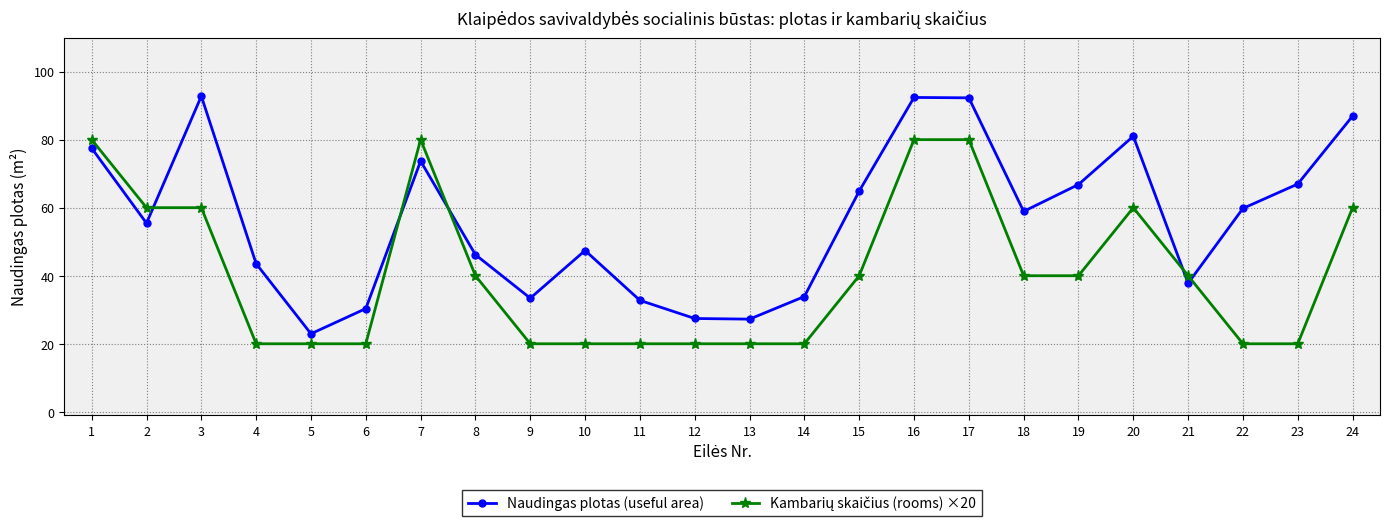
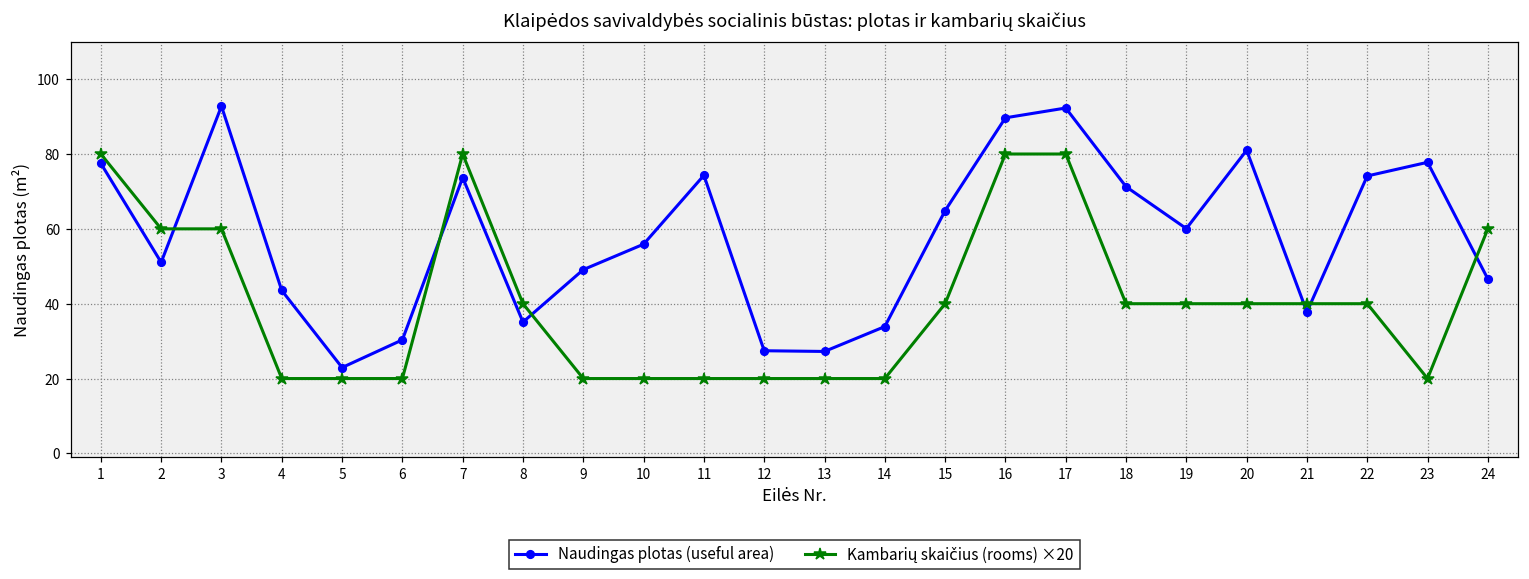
Naudingas plotas (useful area), 2: 55 -> 51
Naudingas plotas (useful area), 8: 46 -> 35
Naudingas plotas (useful area), 9: 33 -> 49
Naudingas plotas (useful area), 10: 47 -> 56
Naudingas plotas (useful area), 11: 33 -> 74
Naudingas plotas (useful area), 16: 92 -> 90
Naudingas plotas (useful area), 18: 59 -> 71
Naudingas plotas (useful area), 19: 67 -> 60
Kambarių skaičius (rooms) ×20, 20: 60 -> 40
Naudingas plotas (useful area), 22: 60 -> 74
Kambarių skaičius (rooms) ×20, 22: 20 -> 40
Naudingas plotas (useful area), 23: 67 -> 78
Naudingas plotas (useful area), 24: 87 -> 47
